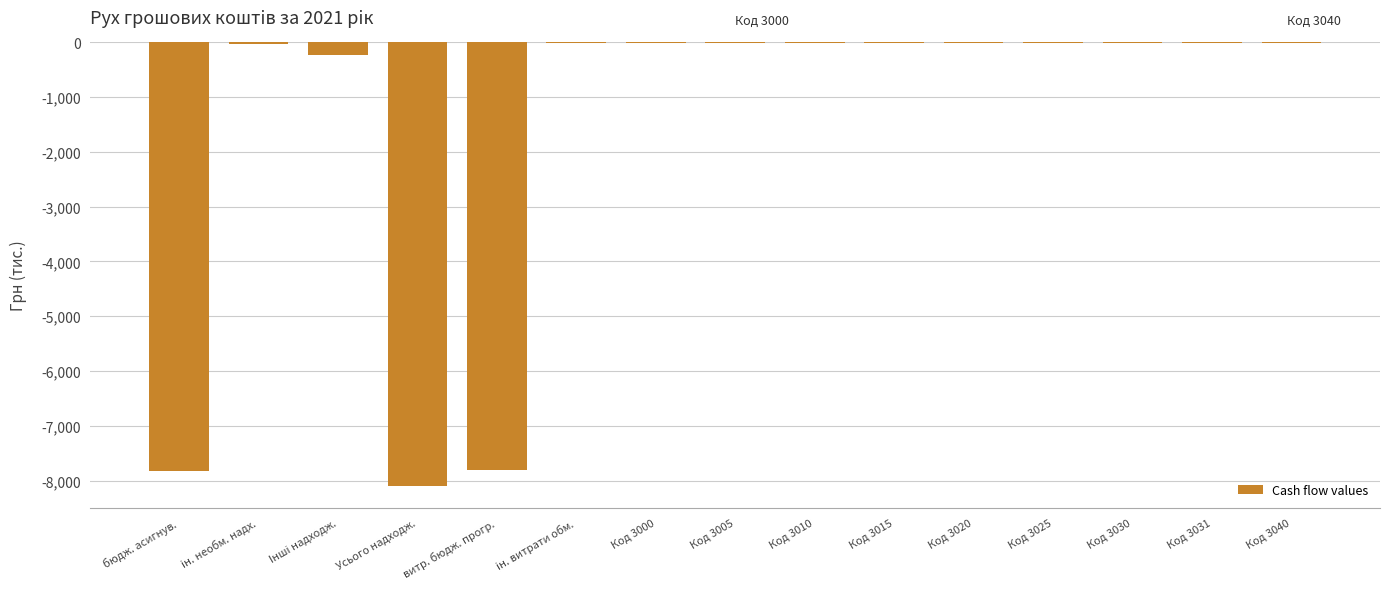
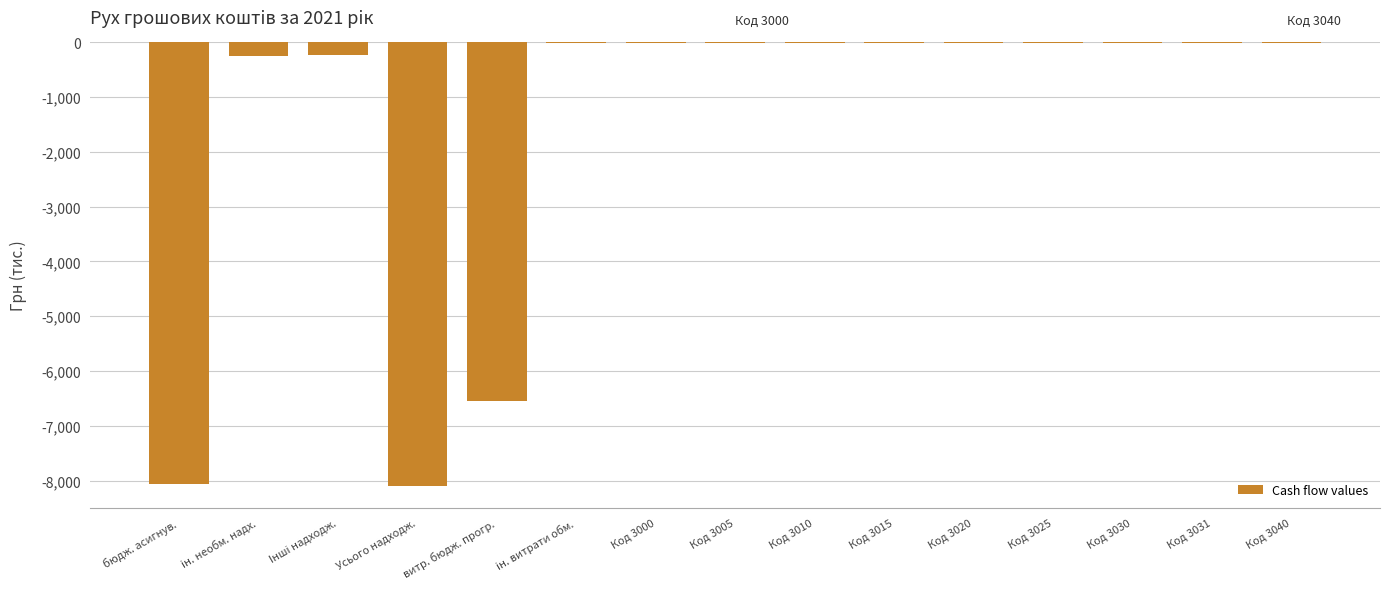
бюдж. асигнув.: -7,800 -> -8,100
ін. необм. надх.: 0 -> -200
витр. бюдж. прогр.: -7,800 -> -6,600
